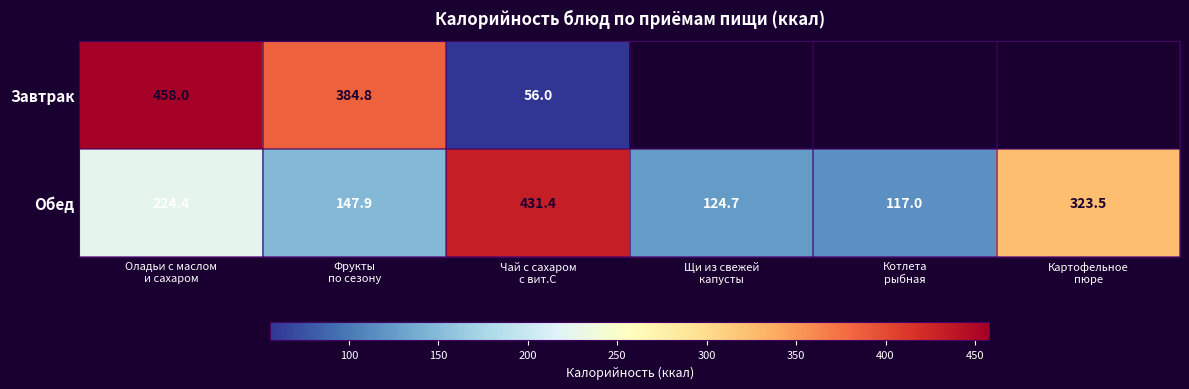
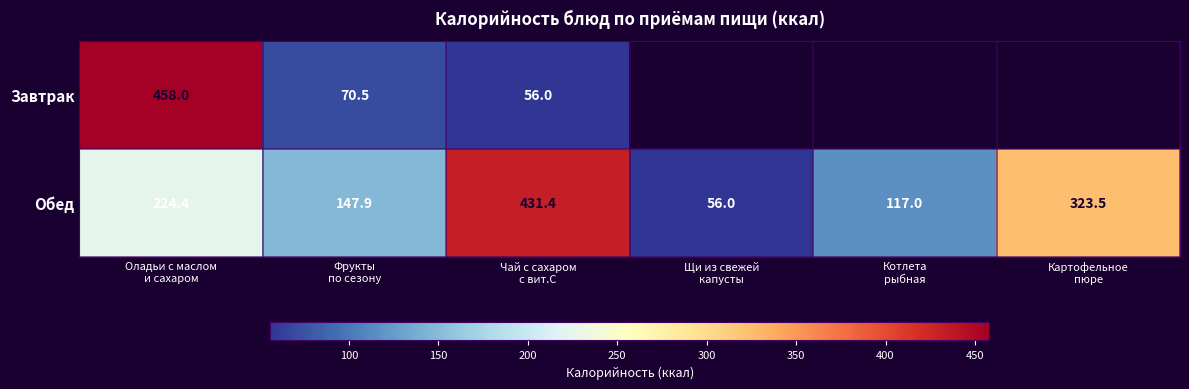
Завтрак, Фрукты по сезону: 384.8 -> 70.5
Обед, Щи из свежей капусты: 124.7 -> 56.0
